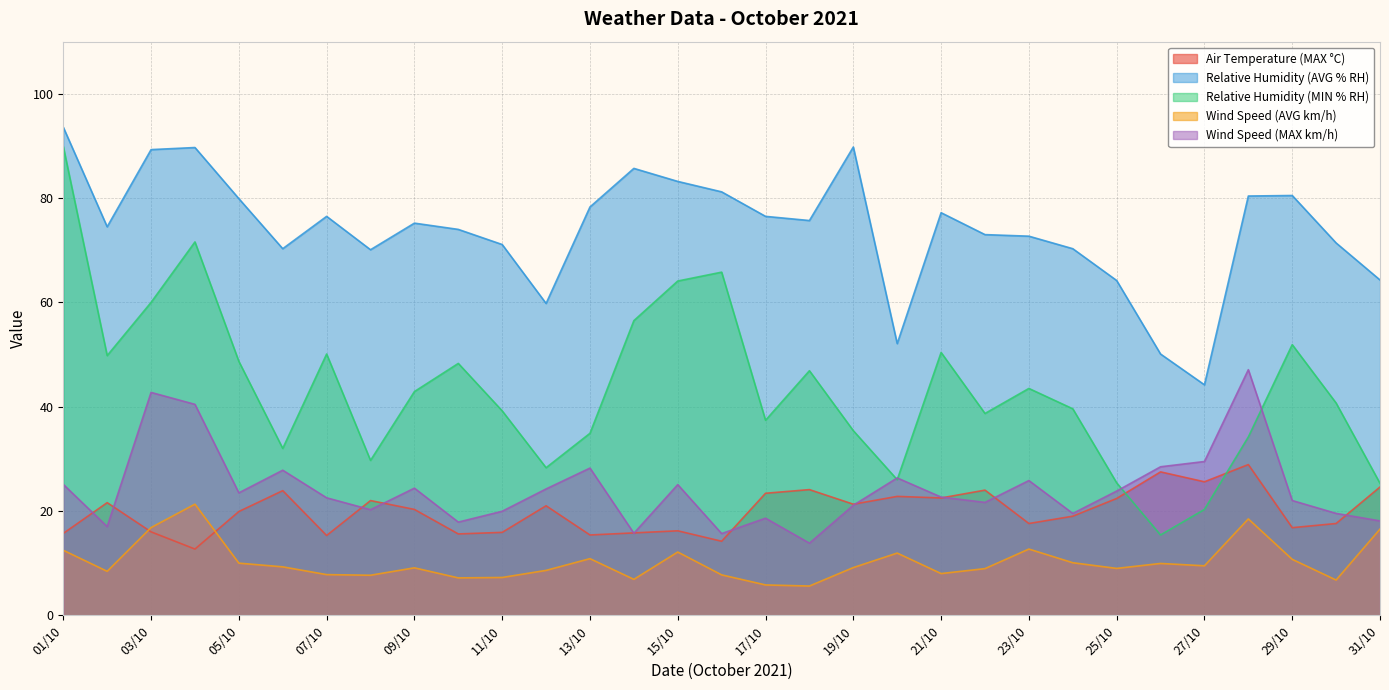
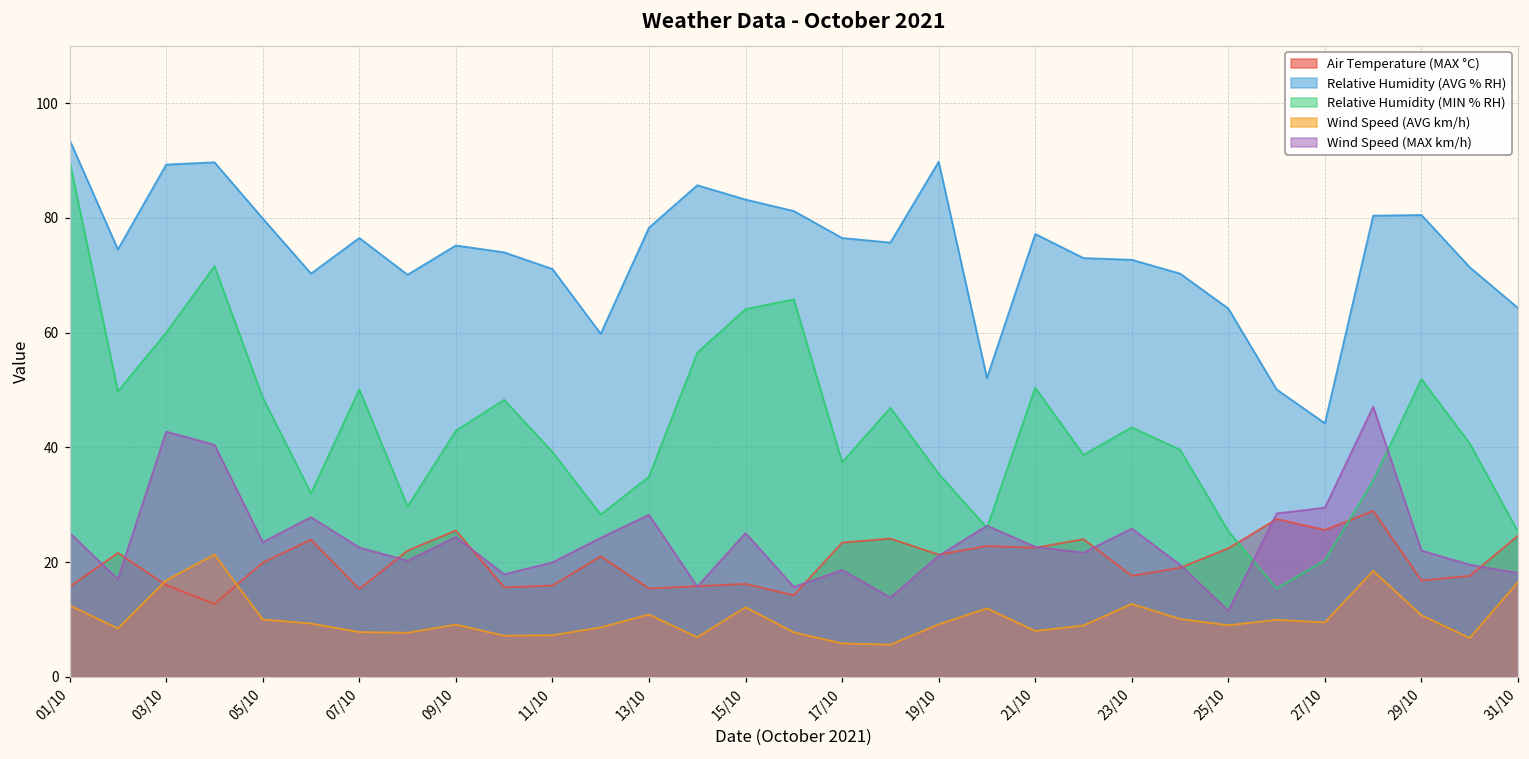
Air Temperature (MAX °C), 09/10: 20 -> 26
Wind Speed (MAX km/h), 25/10: 24 -> 12
